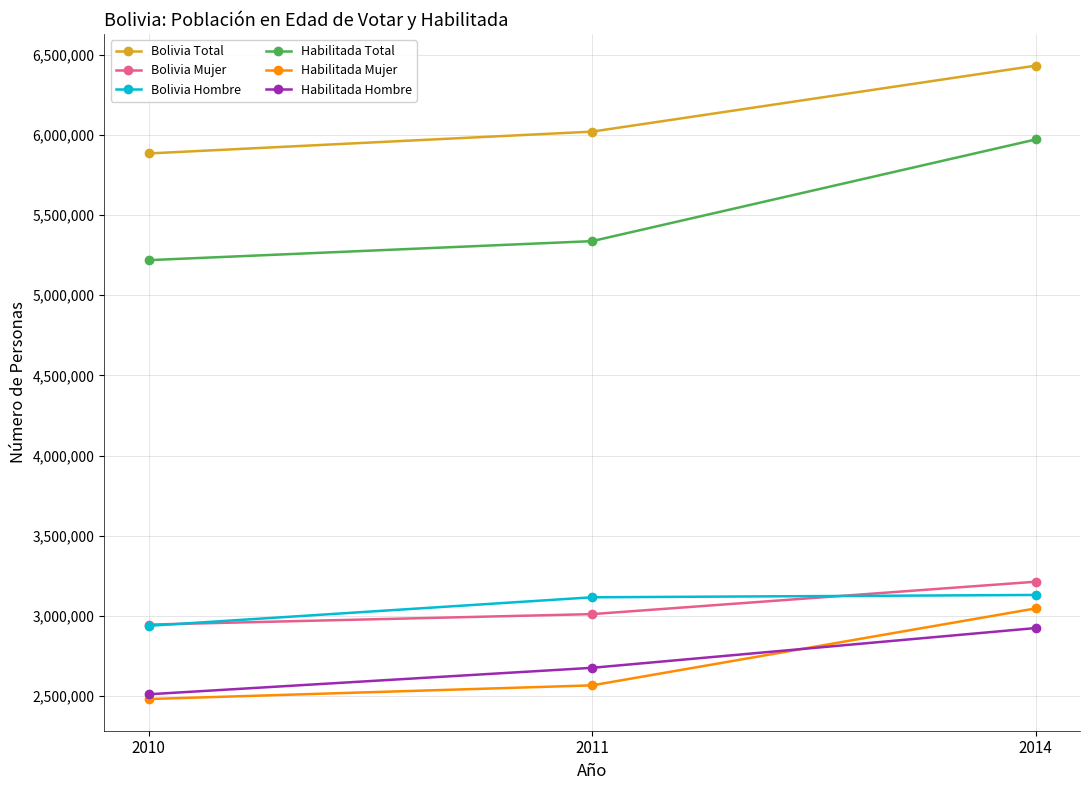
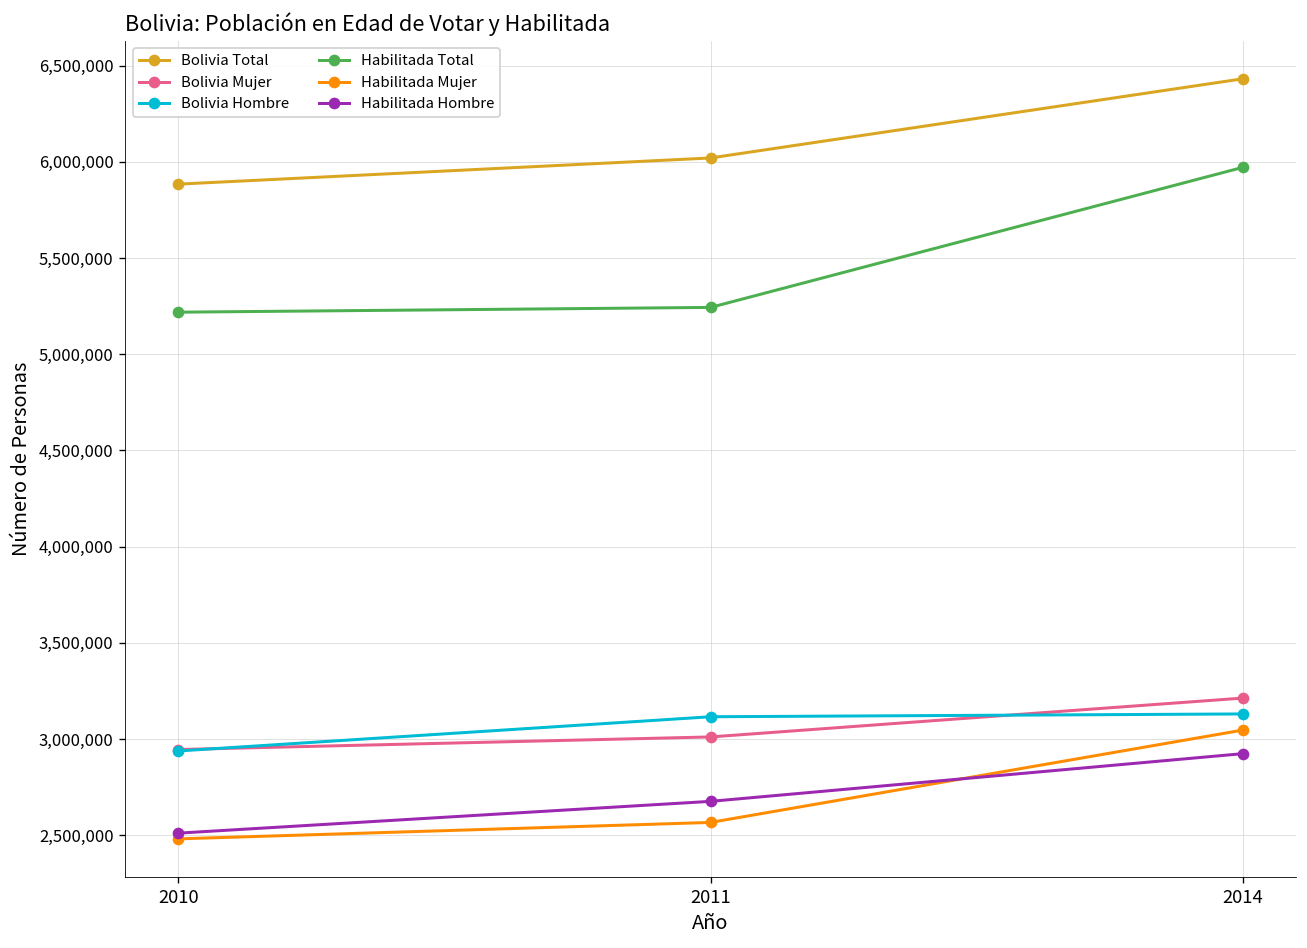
Habilitada Total, 2011: 5,340,000 -> 5,240,000
